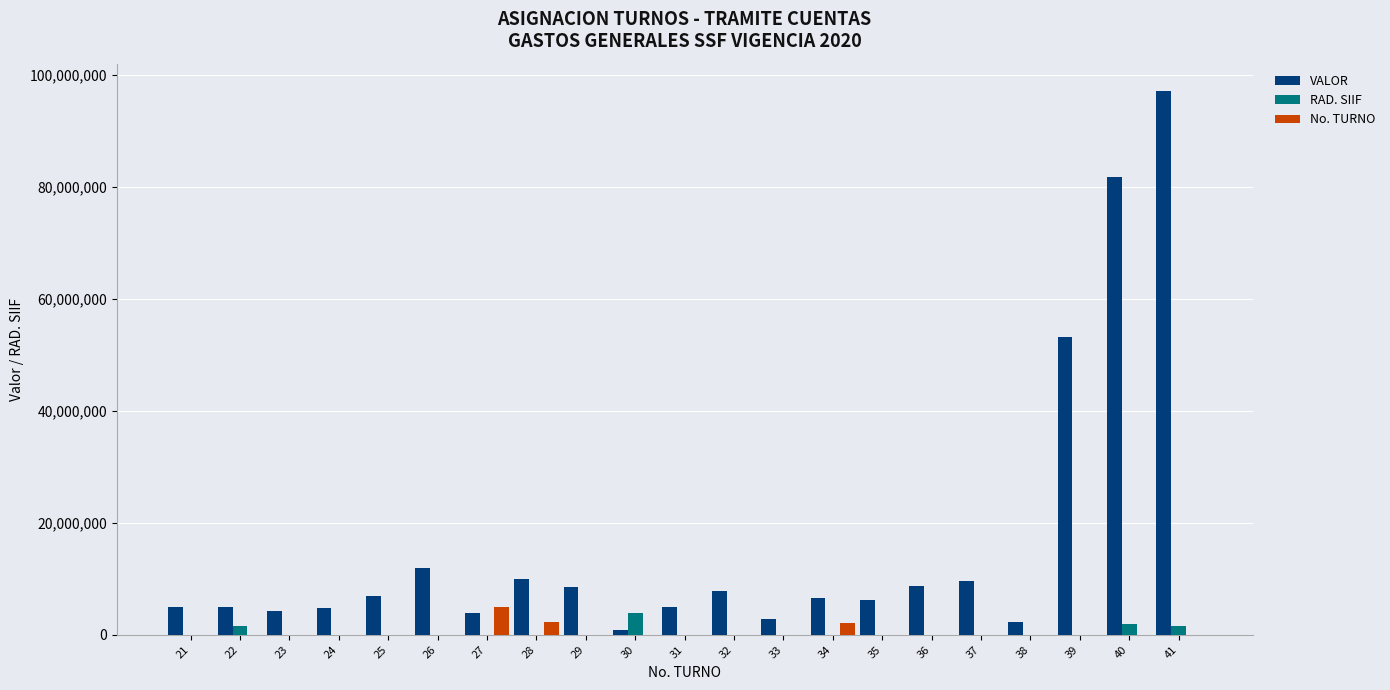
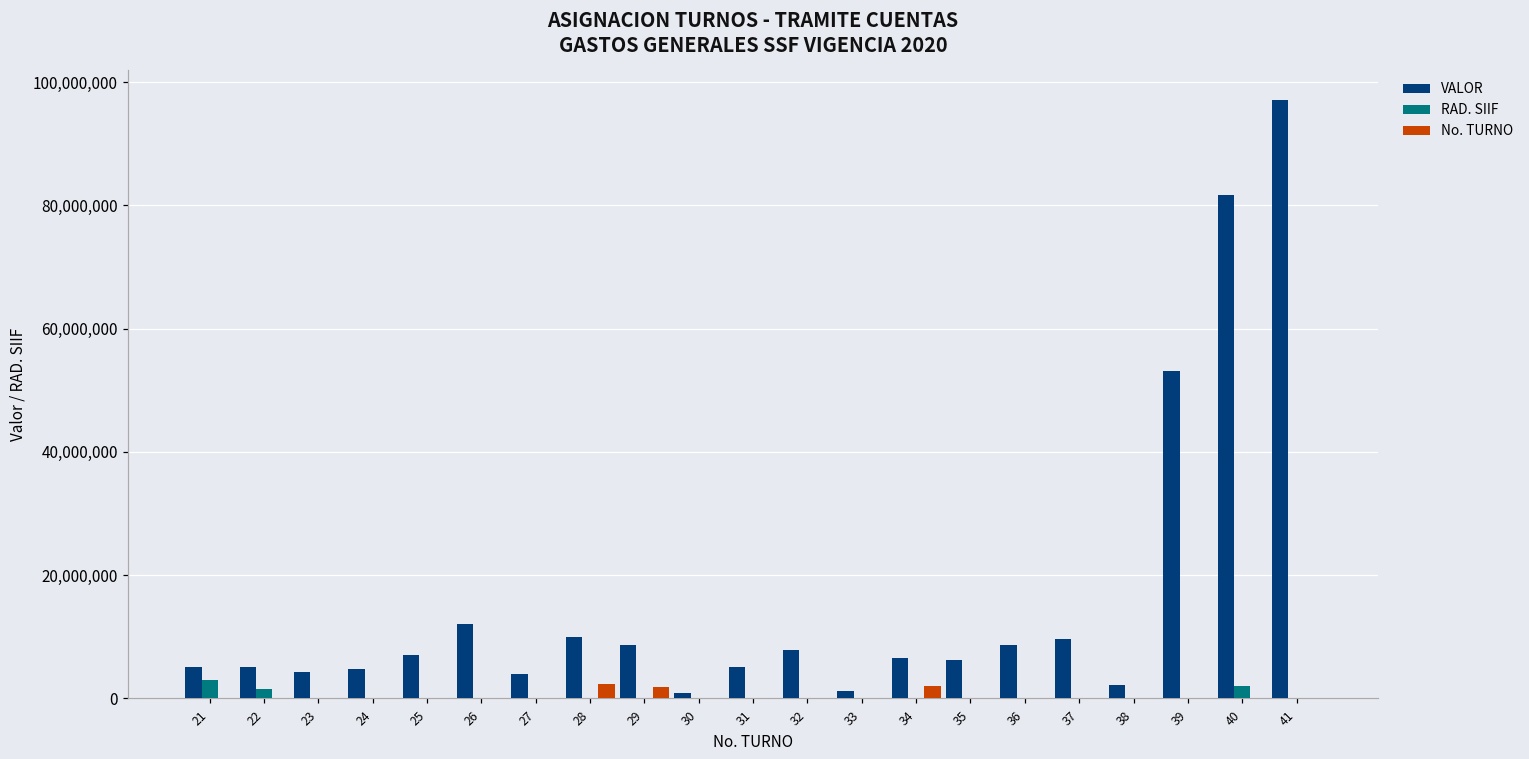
RAD. SIIF, 21: 0 -> 3,000,000
No. TURNO, 27: 5,000,000 -> 0
No. TURNO, 29: 0 -> 2,000,000
RAD. SIIF, 30: 4,000,000 -> 0
VALOR, 33: 3,000,000 -> 1,000,000
RAD. SIIF, 41: 2,000,000 -> 0
